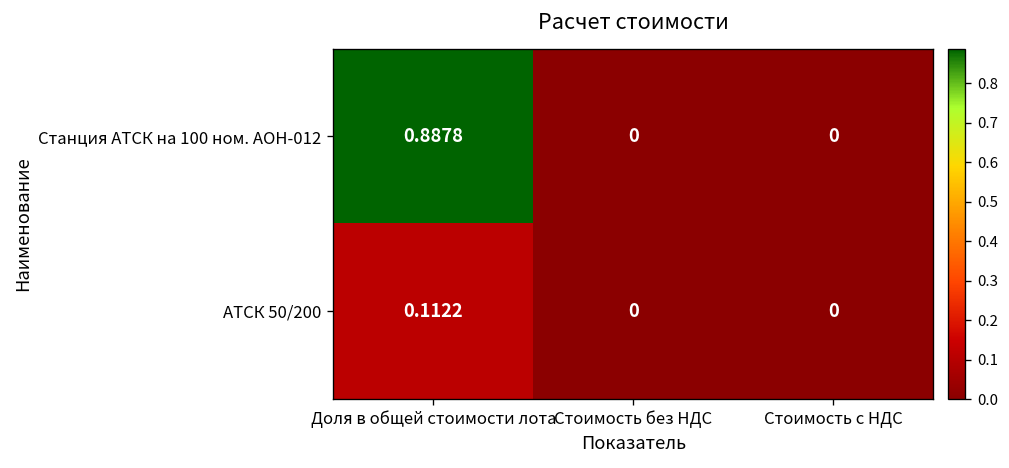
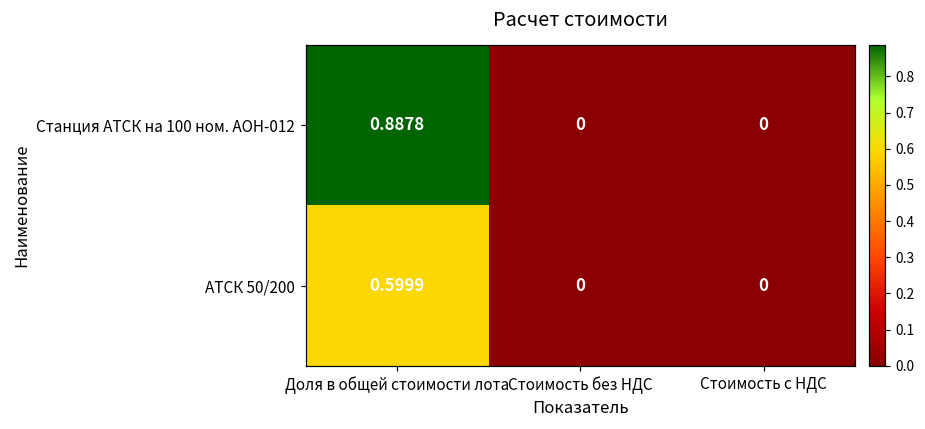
АТСК 50/200, Доля в общей стоимости лота: 0.1122 -> 0.5999
